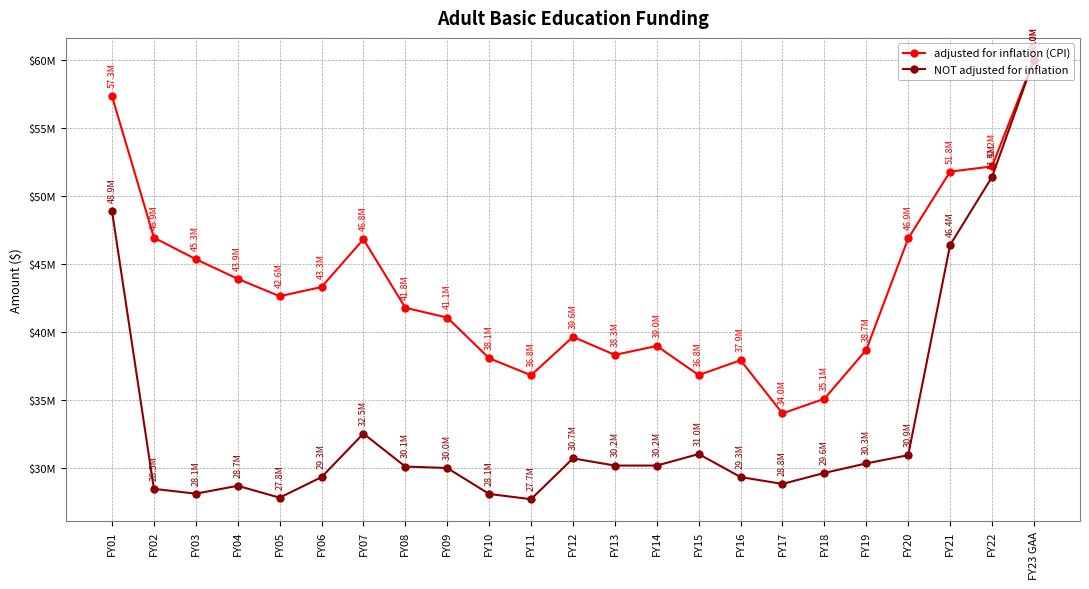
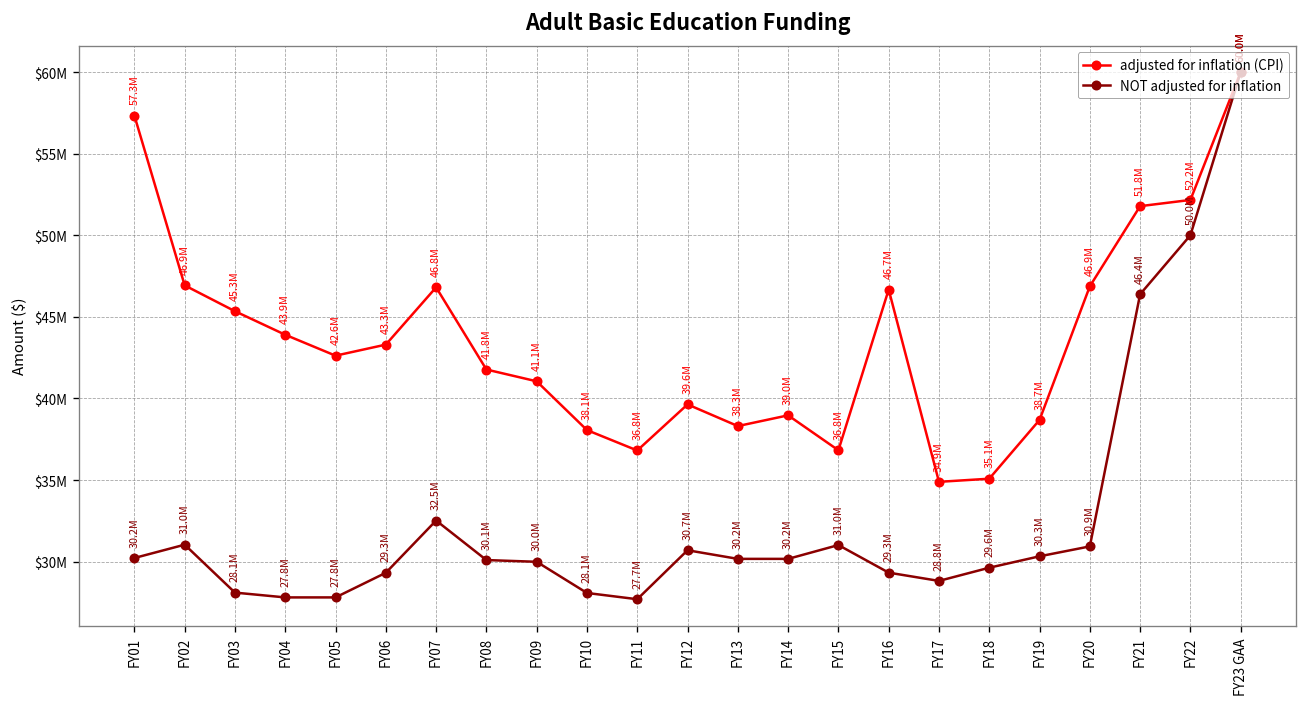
NOT adjusted for inflation, FY01: 48.9M -> 30.2M
NOT adjusted for inflation, FY02: 28.5M -> 31.0M
NOT adjusted for inflation, FY04: 28.7M -> 27.8M
adjusted for inflation (CPI), FY16: 37.9M -> 46.7M
adjusted for inflation (CPI), FY17: 34.0M -> 34.9M
NOT adjusted for inflation, FY22: 51.4M -> 50.0M
